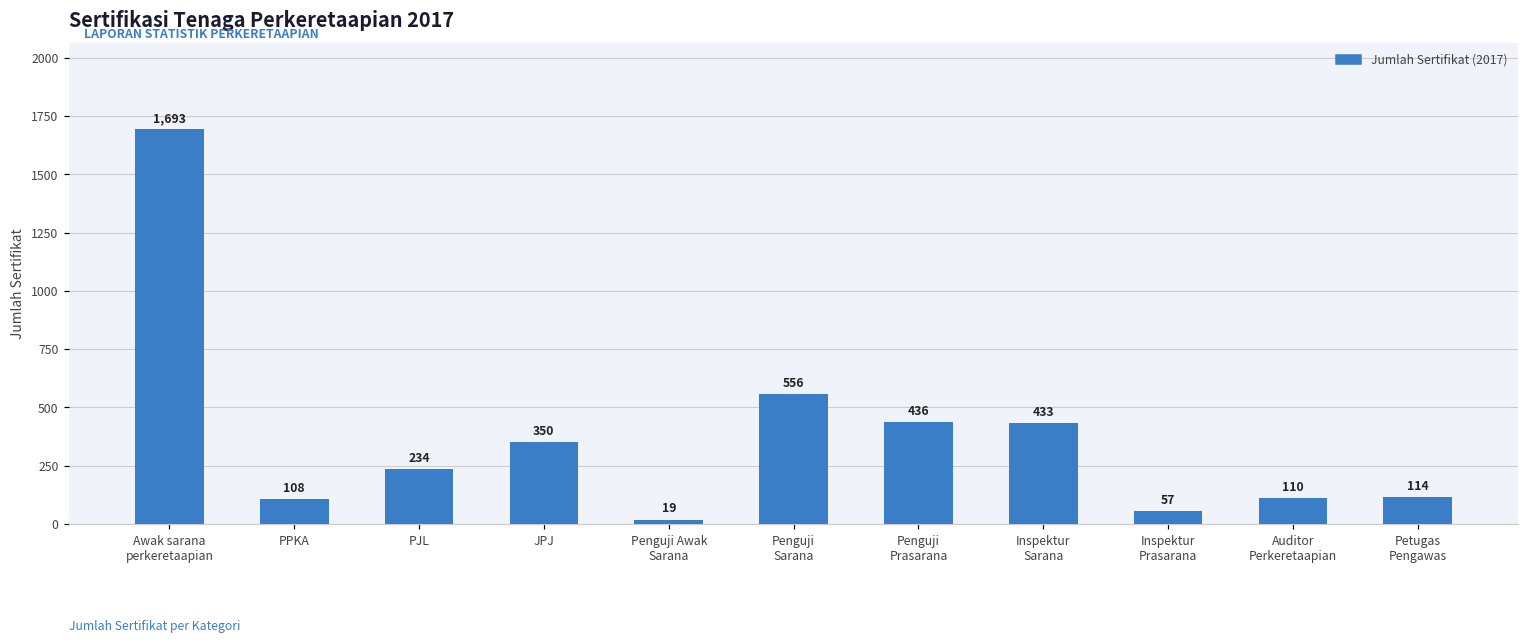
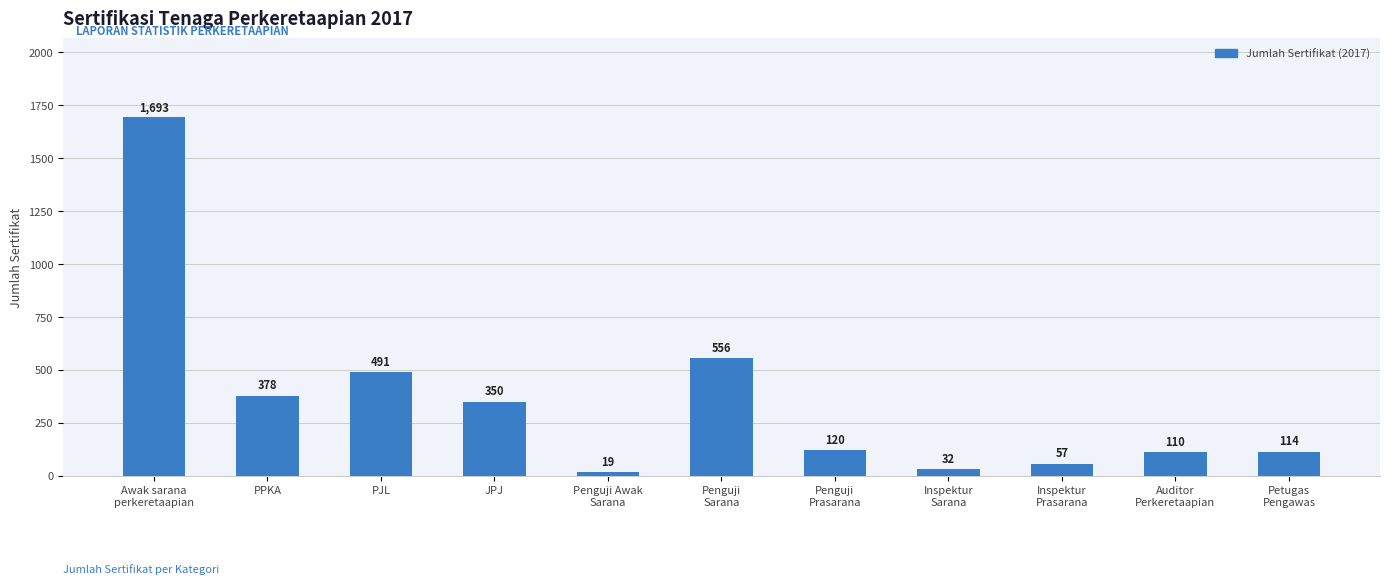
PPKA: 108 -> 378
PJL: 234 -> 491
Penguji Prasarana: 436 -> 120
Inspektur Sarana: 433 -> 32
